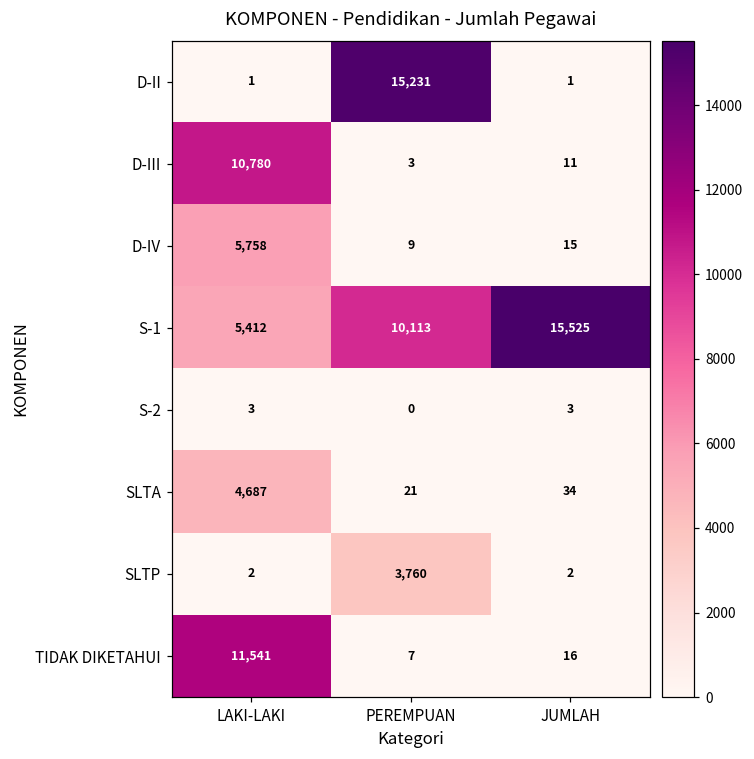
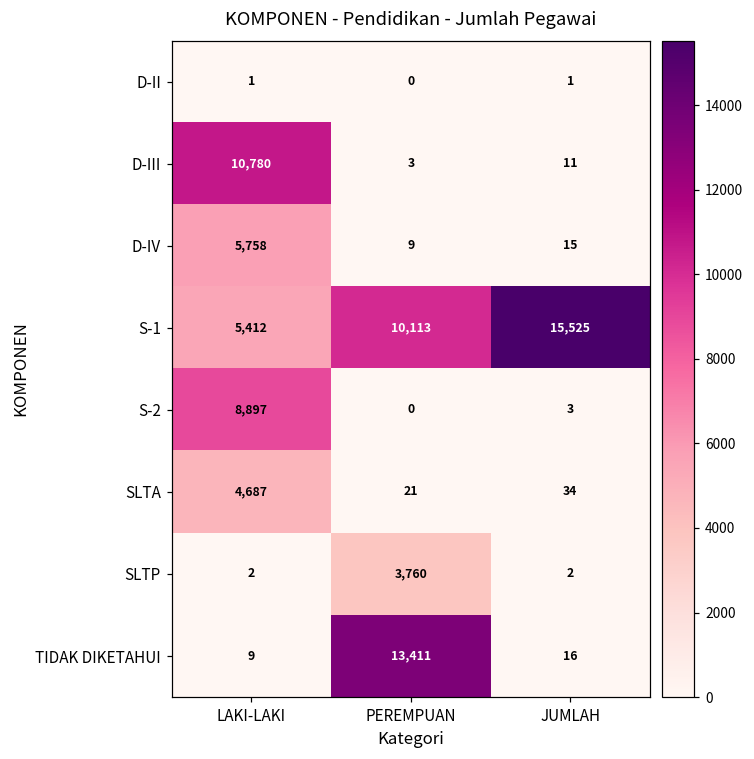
D-II, PEREMPUAN: 15,231 -> 0
S-2, LAKI-LAKI: 3 -> 8,897
TIDAK DIKETAHUI, LAKI-LAKI: 11,541 -> 9
TIDAK DIKETAHUI, PEREMPUAN: 7 -> 13,411
